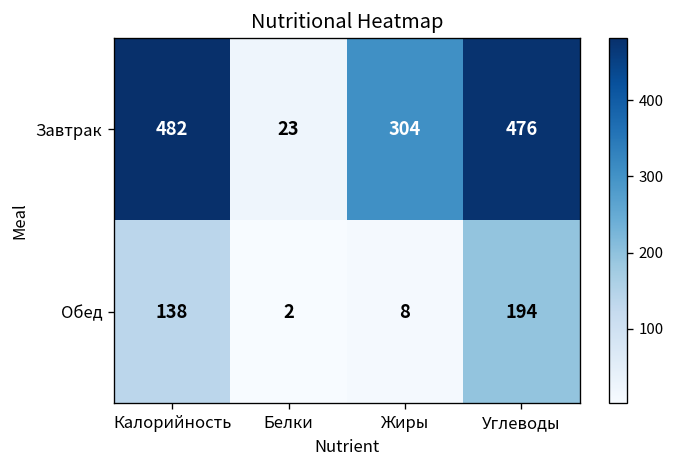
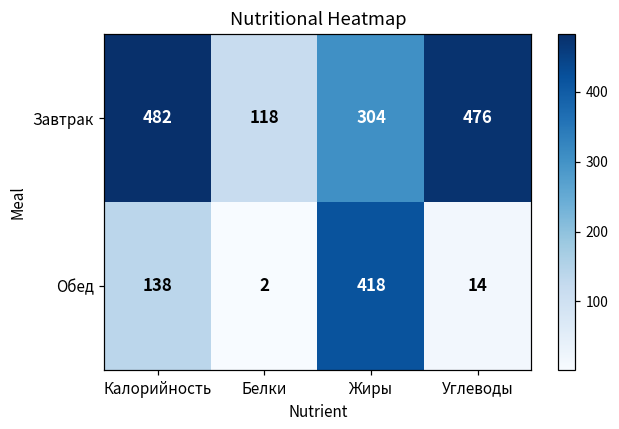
Завтрак, Белки: 23 -> 118
Обед, Жиры: 8 -> 418
Обед, Углеводы: 194 -> 14
